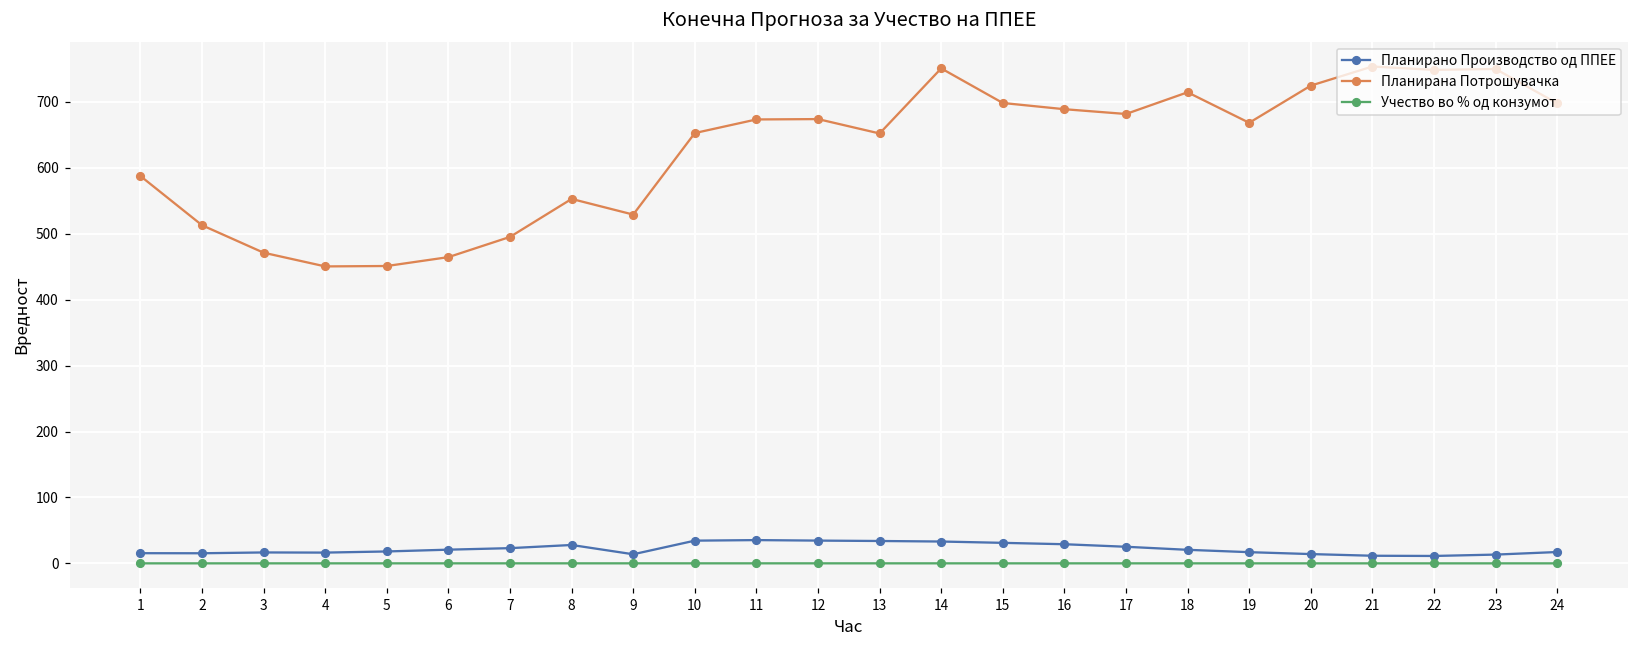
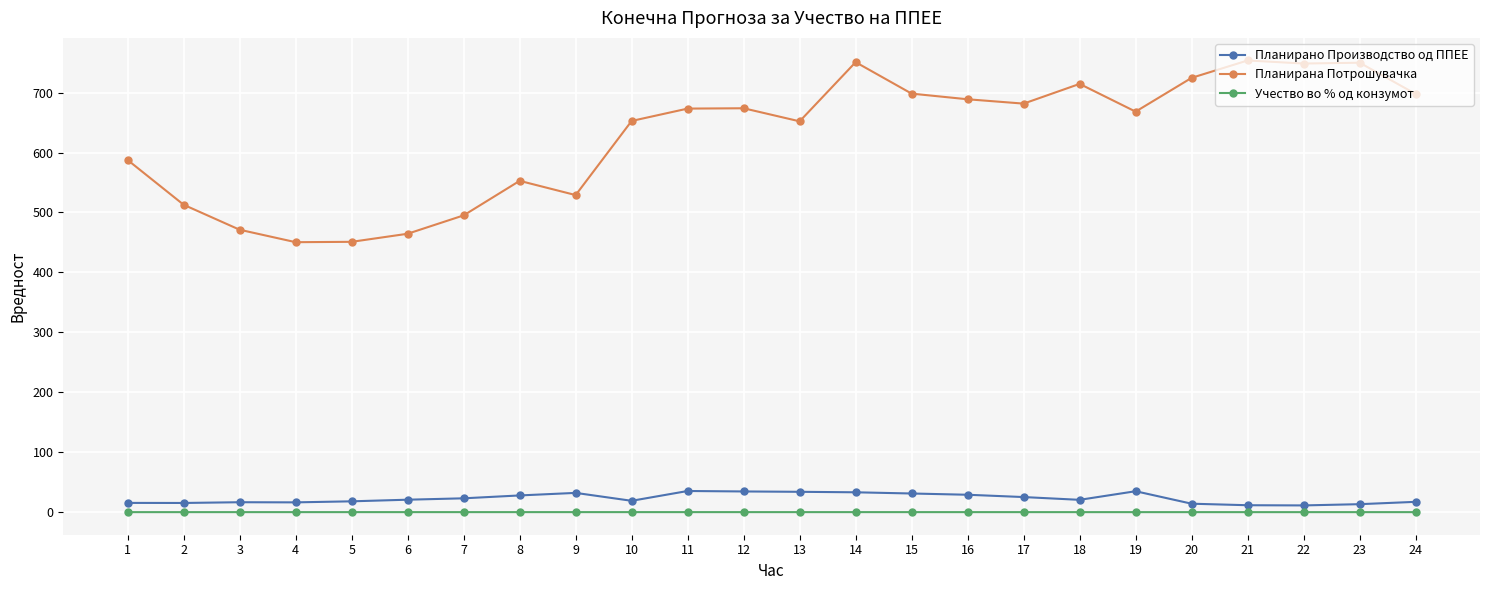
Планирано Производство од ППЕЕ, 9: 10 -> 30
Планирано Производство од ППЕЕ, 10: 30 -> 20
Планирано Производство од ППЕЕ, 19: 20 -> 30
